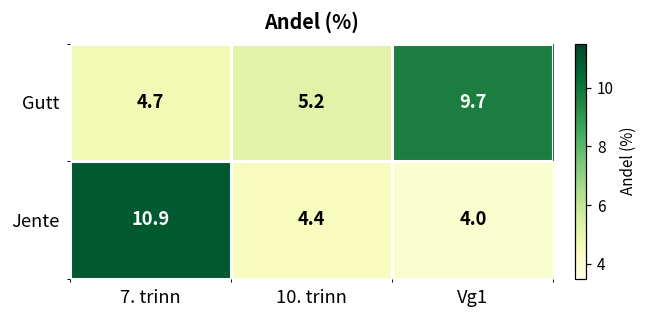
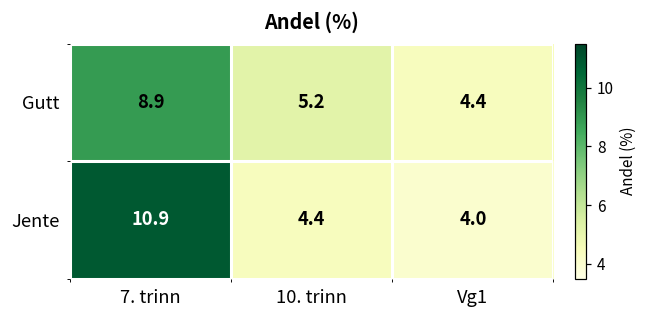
Gutt, 7. trinn: 4.7 -> 8.9
Gutt, Vg1: 9.7 -> 4.4
